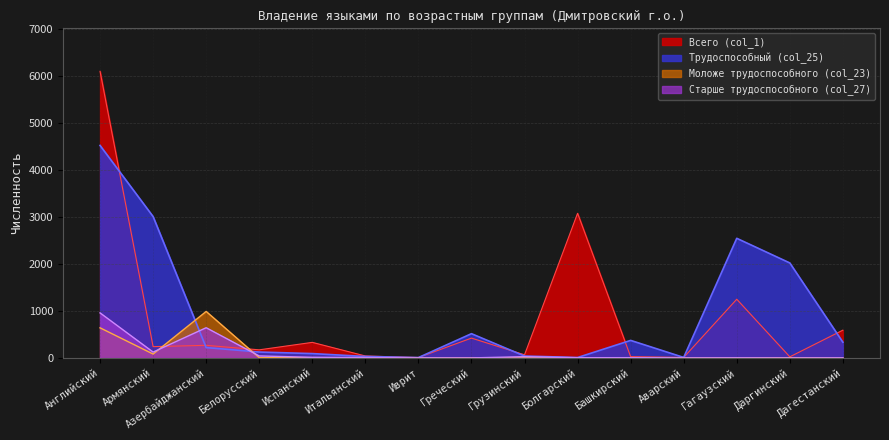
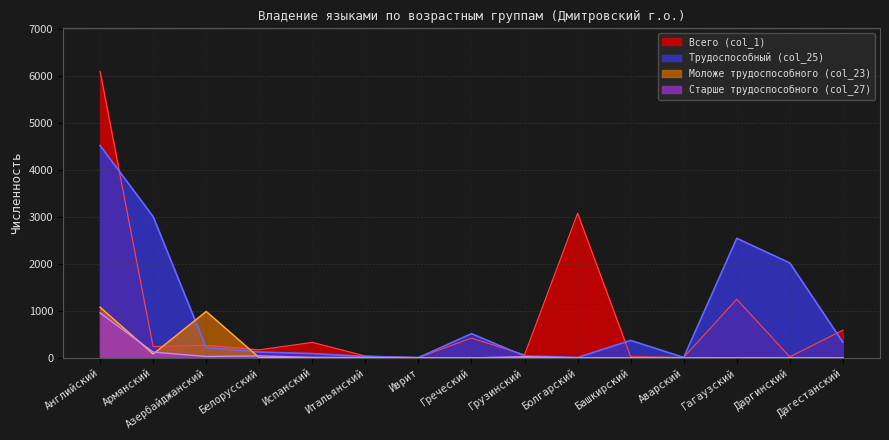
Моложе трудоспособного (col_23), Английский: 600 -> 1100
Старше трудоспособного (col_27), Азербайджанский: 600 -> 0
